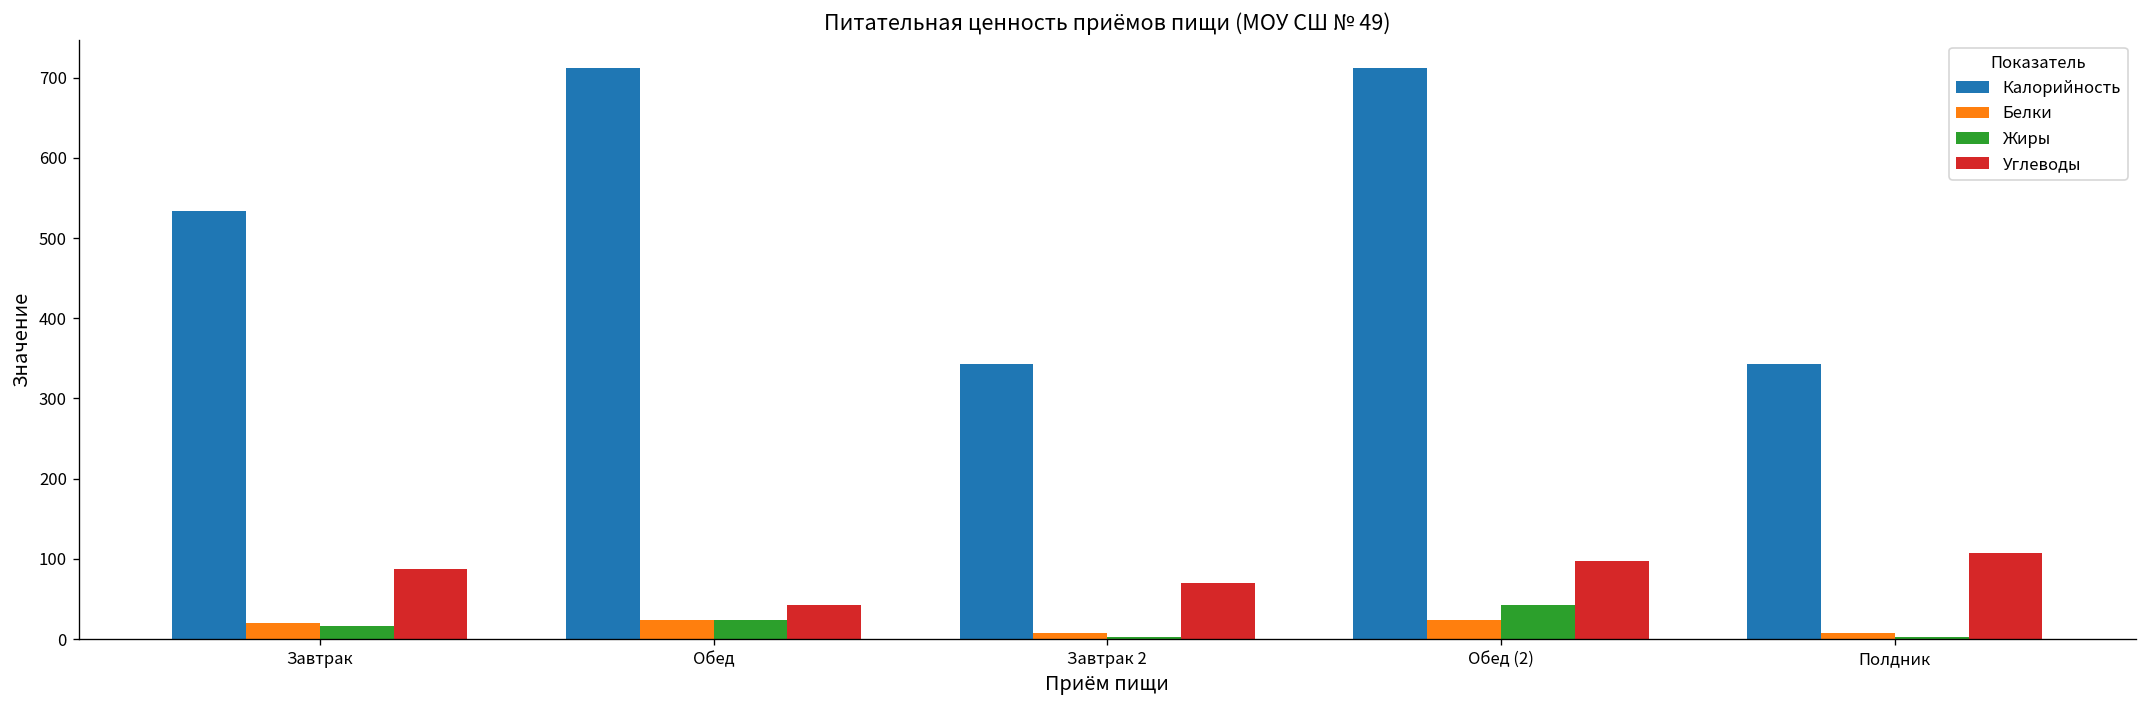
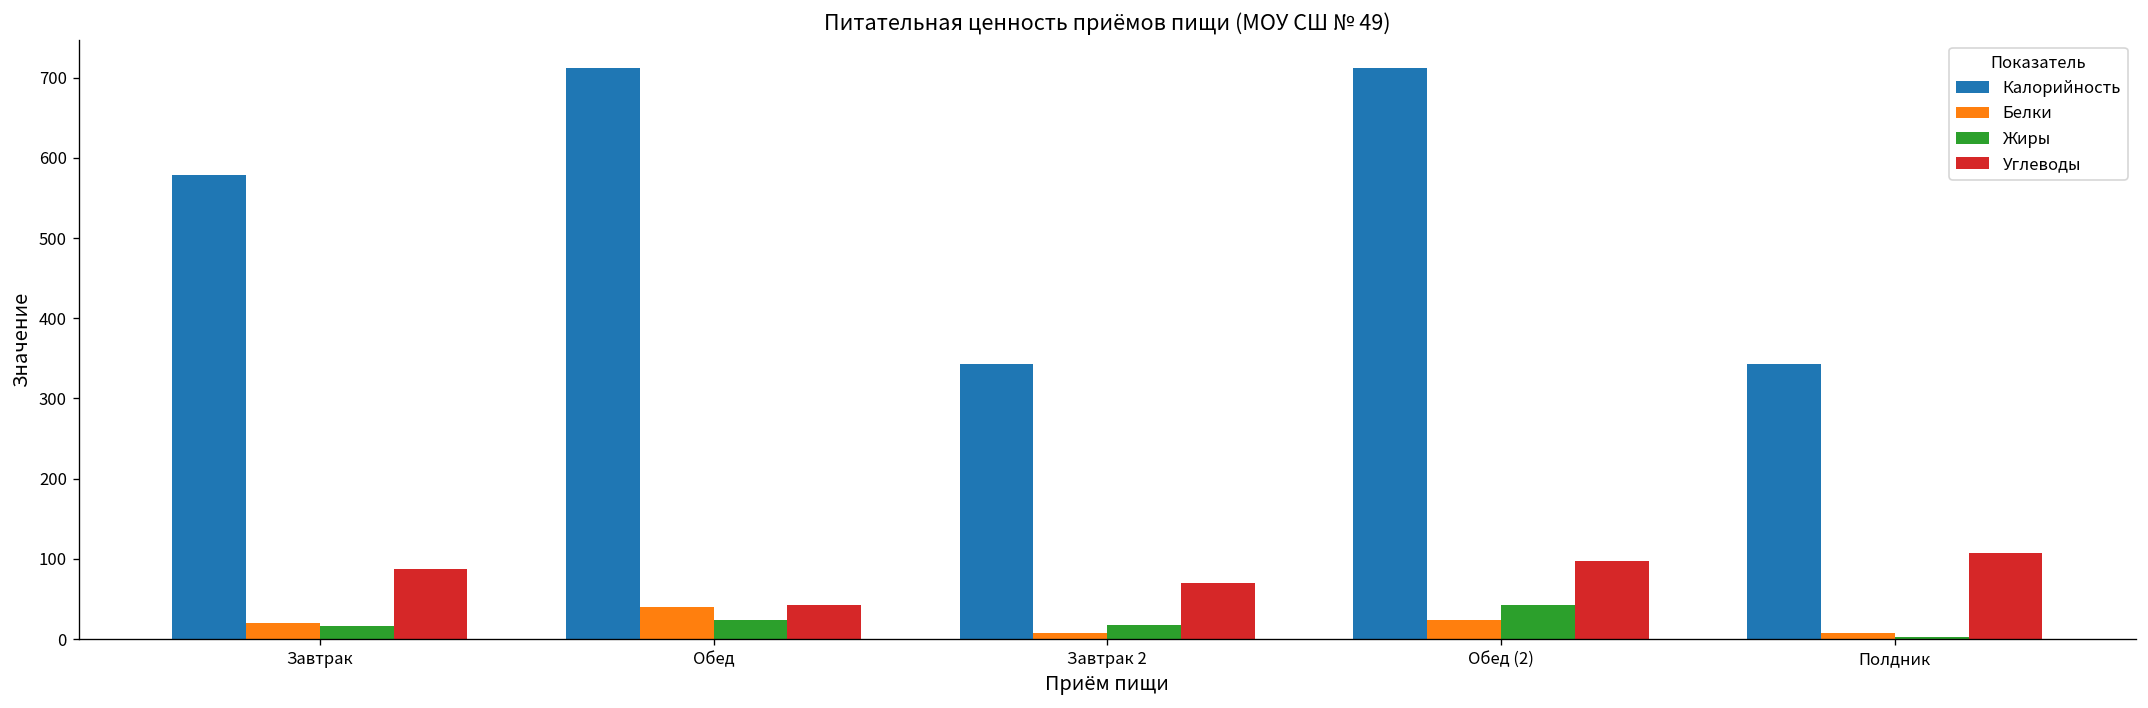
Калорийность, Завтрак: 530 -> 580
Белки, Обед: 20 -> 40
Жиры, Завтрак 2: 0 -> 20
